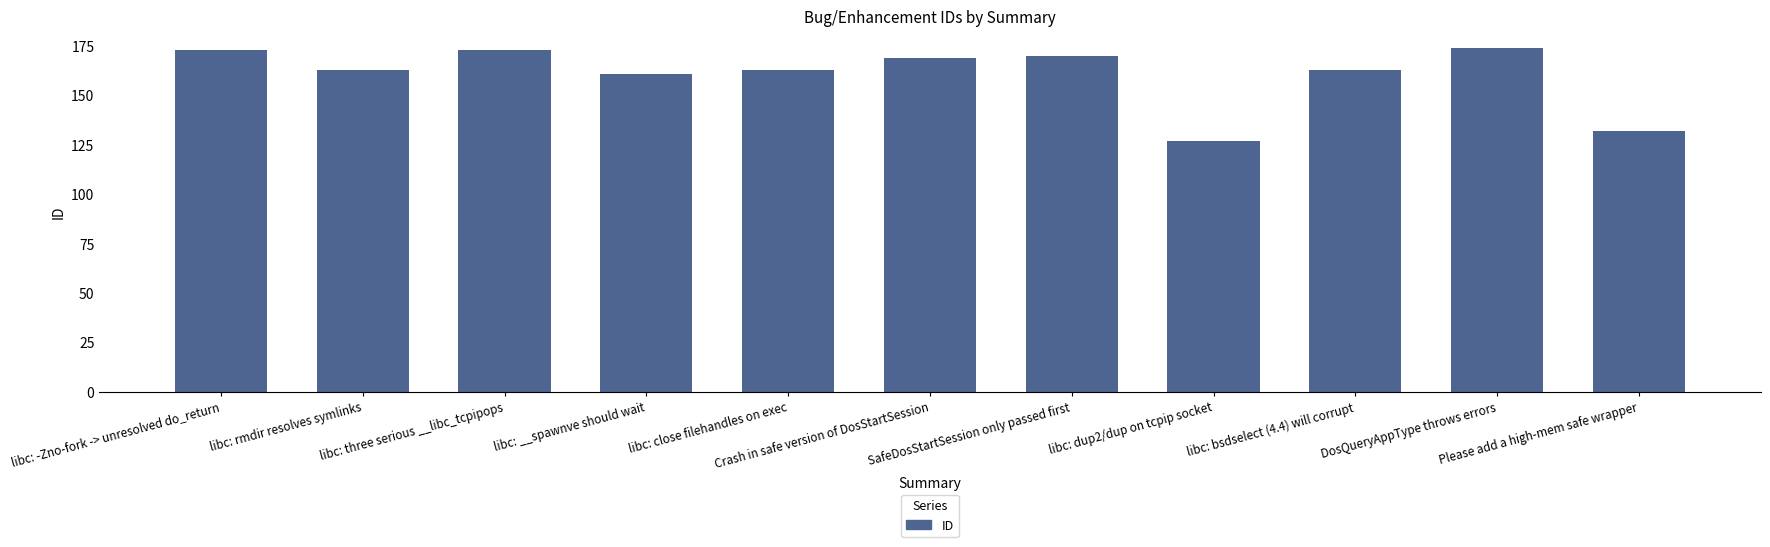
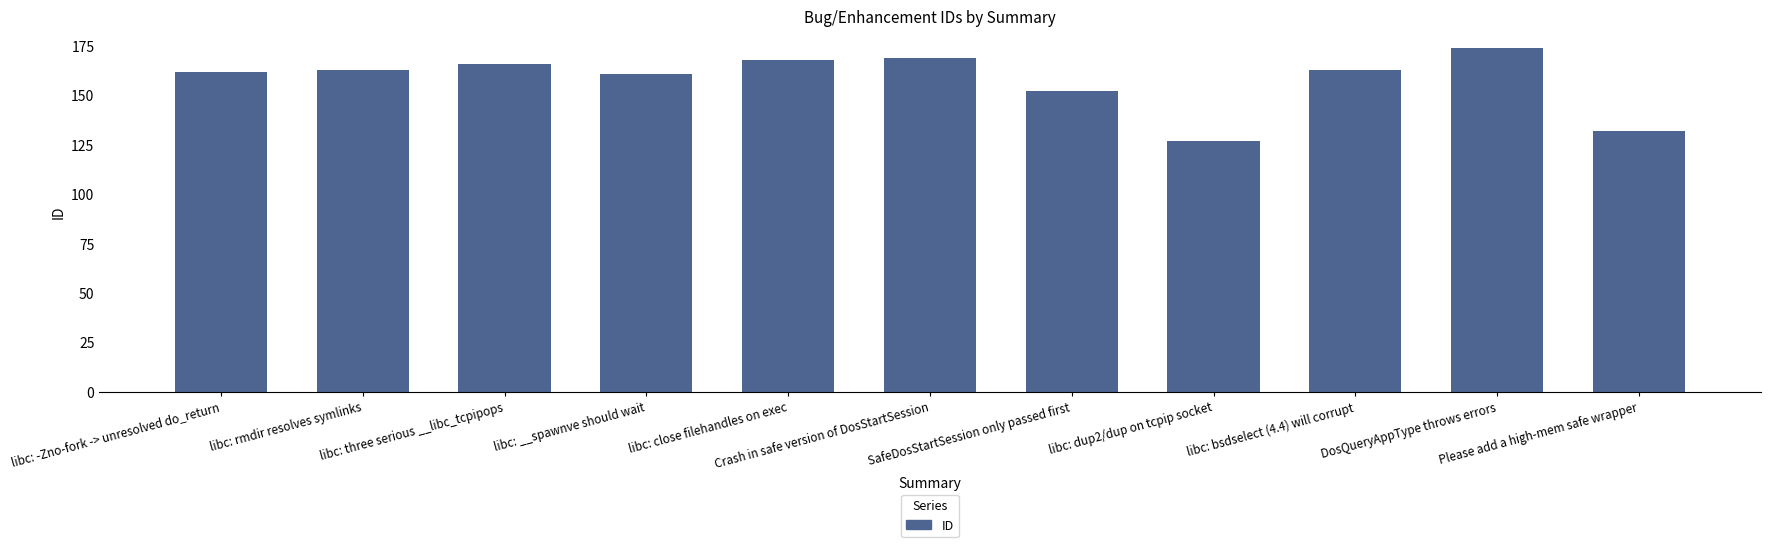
libc: -Zno-fork -> unresolved do_return: 173 -> 162
libc: three serious __libc_tcpipops: 173 -> 166
libc: close filehandles on exec: 163 -> 168
SafeDosStartSession only passed first: 170 -> 152
